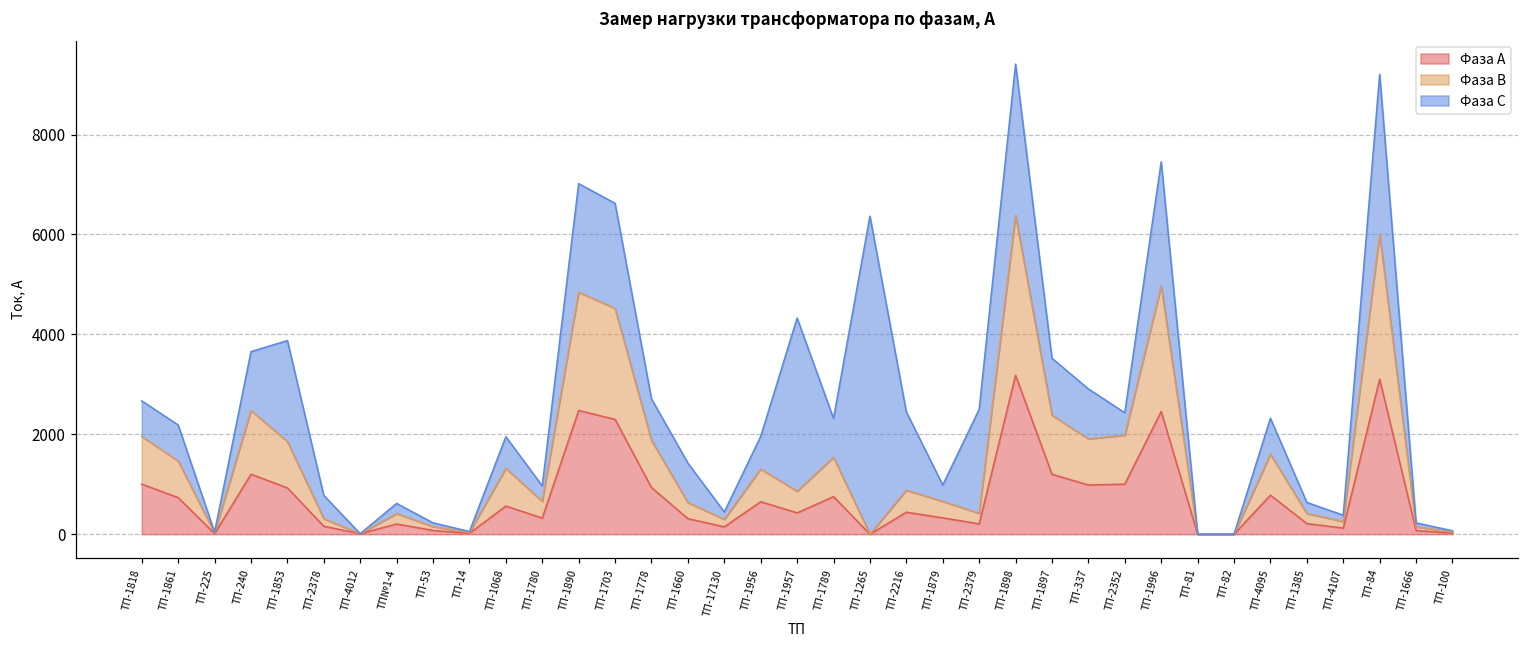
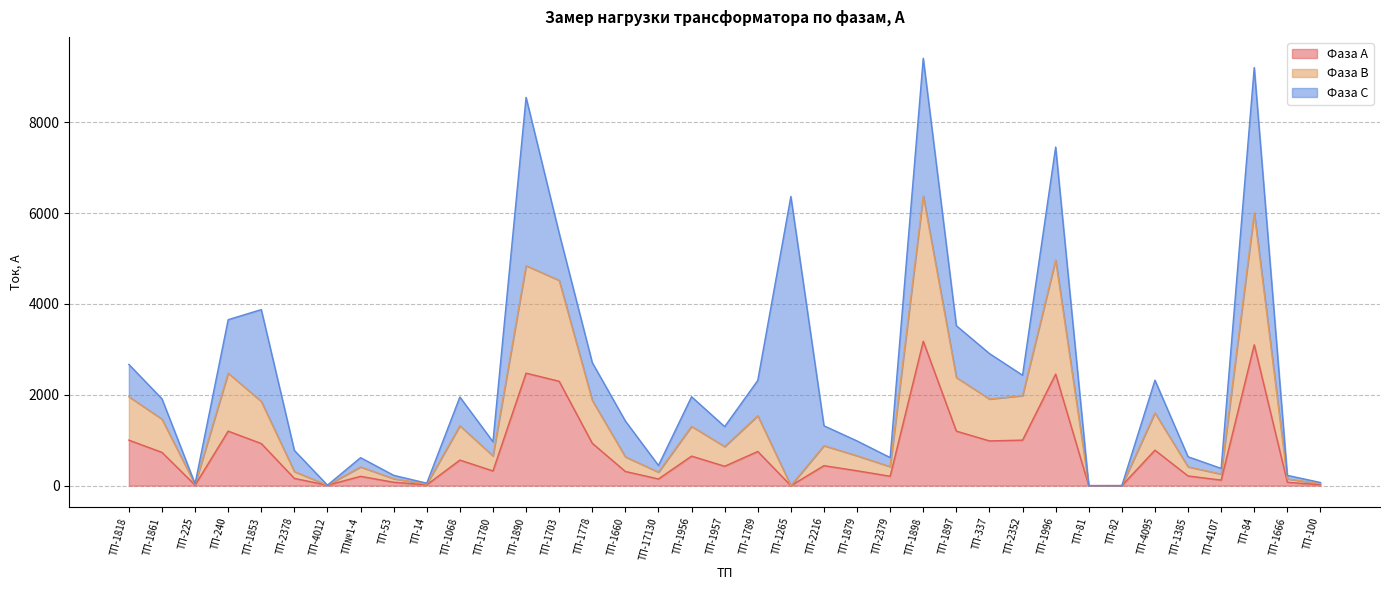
Фаза С, ТП-1861: 700 -> 400
Фаза С, ТП-1890: 2200 -> 3700
Фаза С, ТП-1703: 2100 -> 1000
Фаза С, ТП-1957: 3500 -> 400
Фаза С, ТП-2216: 1600 -> 400
Фаза С, ТП-2379: 2100 -> 200
